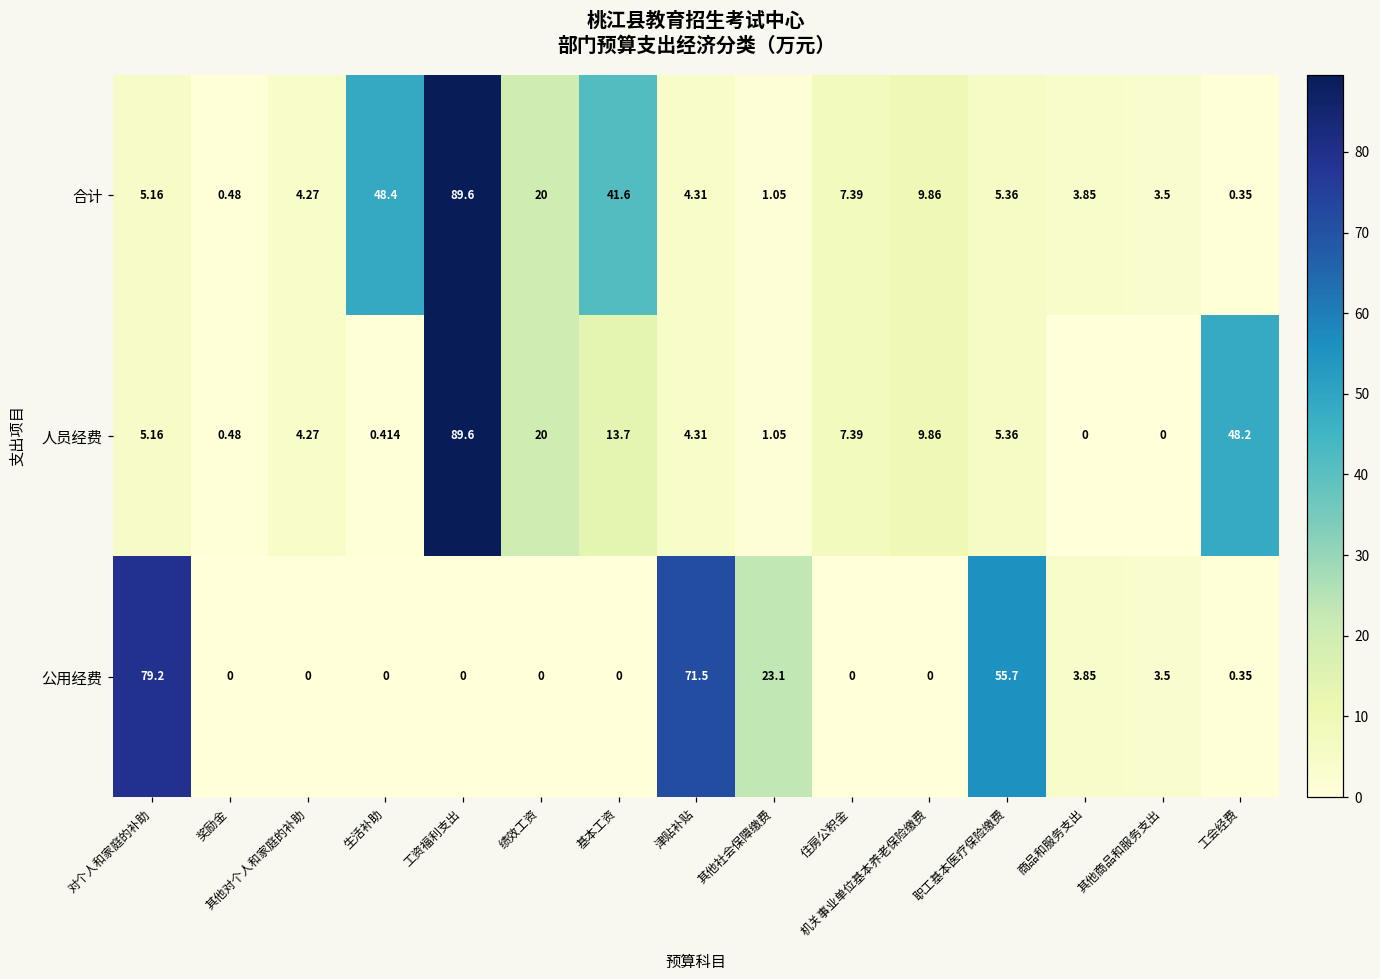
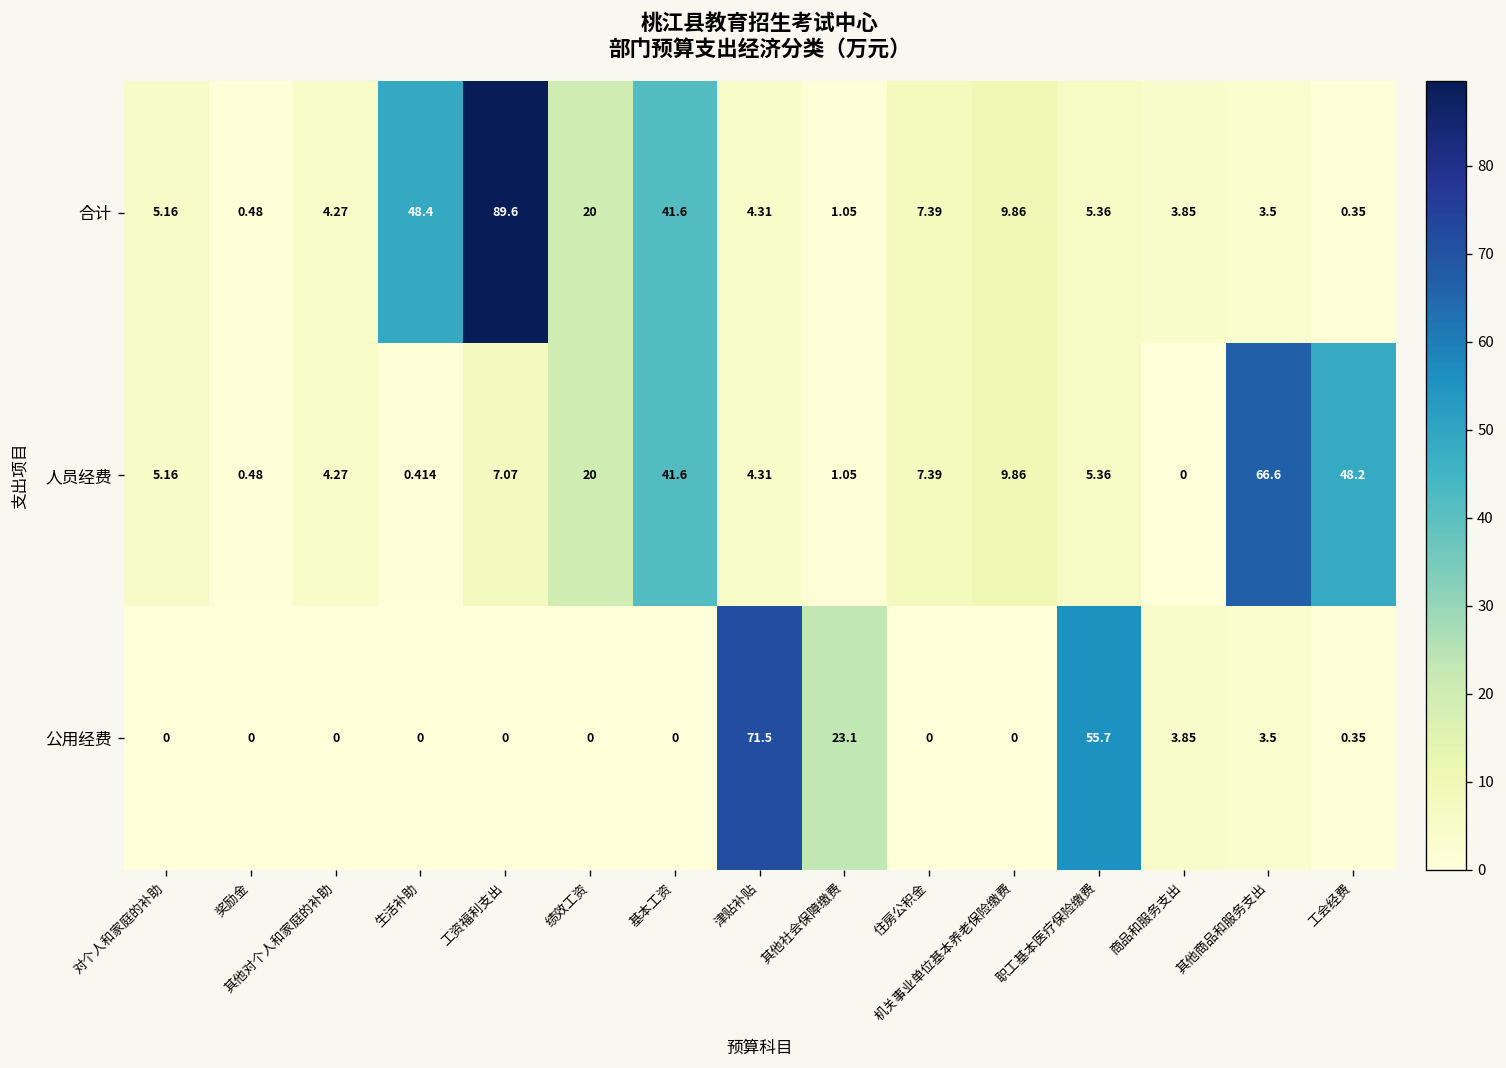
人员经费, 工资福利支出: 89.6 -> 7.07
人员经费, 基本工资: 13.7 -> 41.6
人员经费, 其他商品和服务支出: 0 -> 66.6
公用经费, 对个人和家庭的补助: 79.2 -> 0
